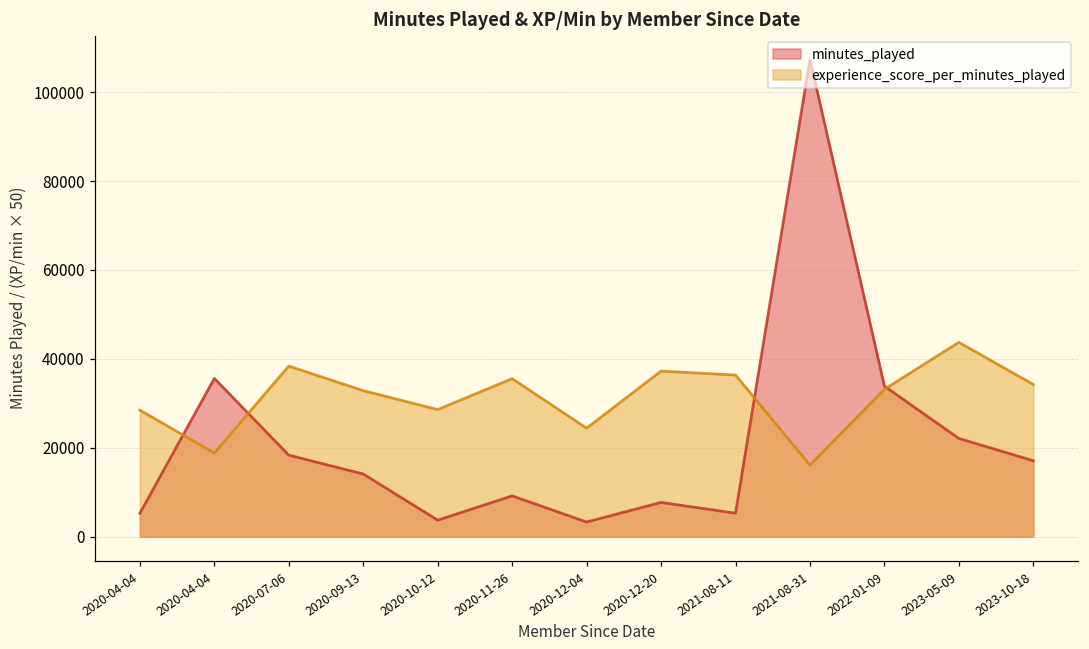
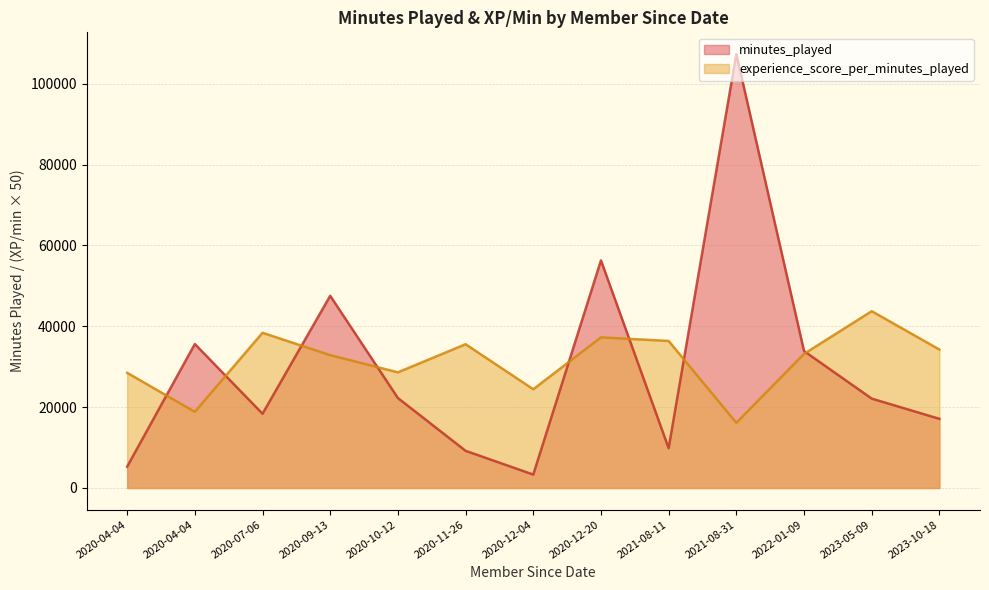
minutes_played, 2020-09-13: 14000 -> 48000
minutes_played, 2020-10-12: 4000 -> 22000
minutes_played, 2020-12-20: 8000 -> 56000
minutes_played, 2021-08-11: 5000 -> 10000
